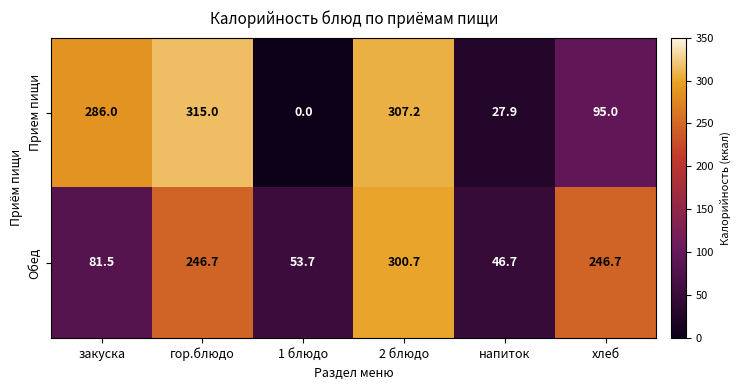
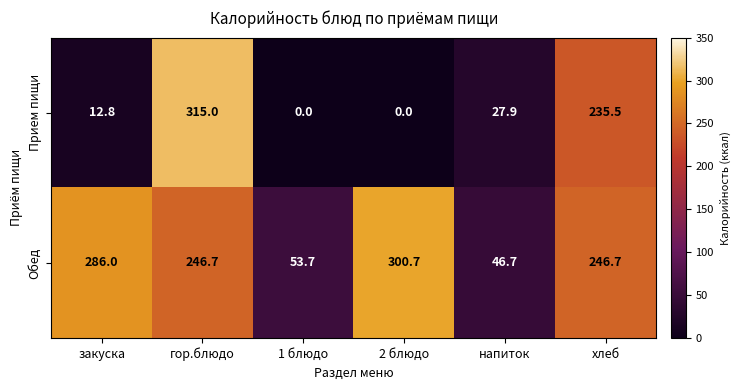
Прием пищи, закуска: 286.0 -> 12.8
Прием пищи, 2 блюдо: 307.2 -> 0.0
Прием пищи, хлеб: 95.0 -> 235.5
Обед, закуска: 81.5 -> 286.0
